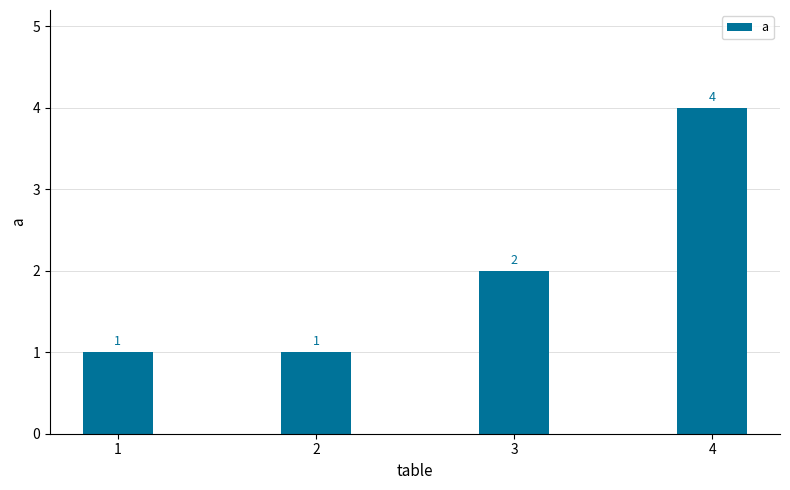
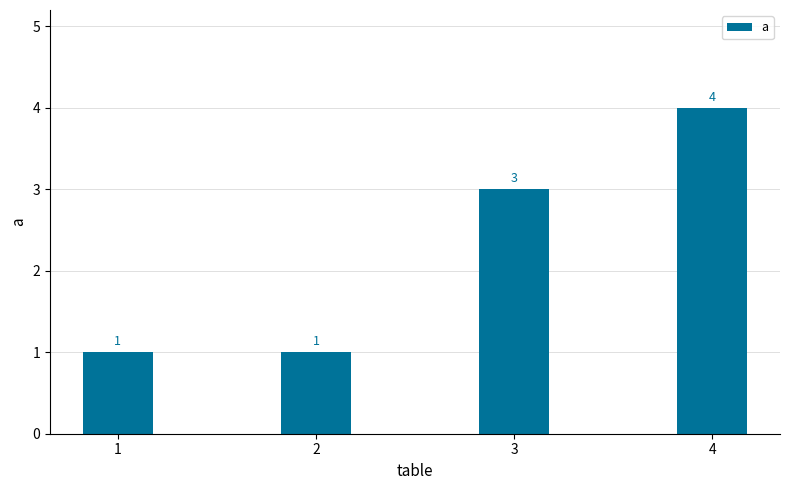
3: 2 -> 3
